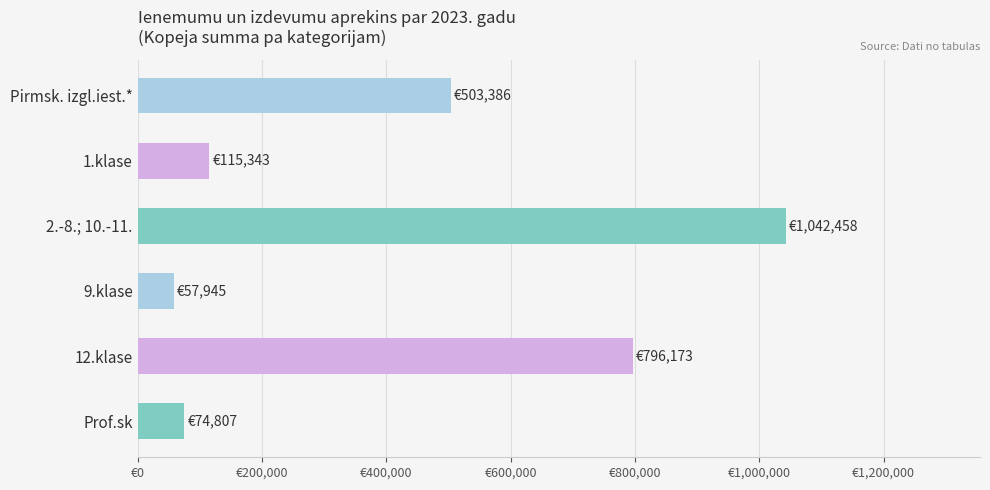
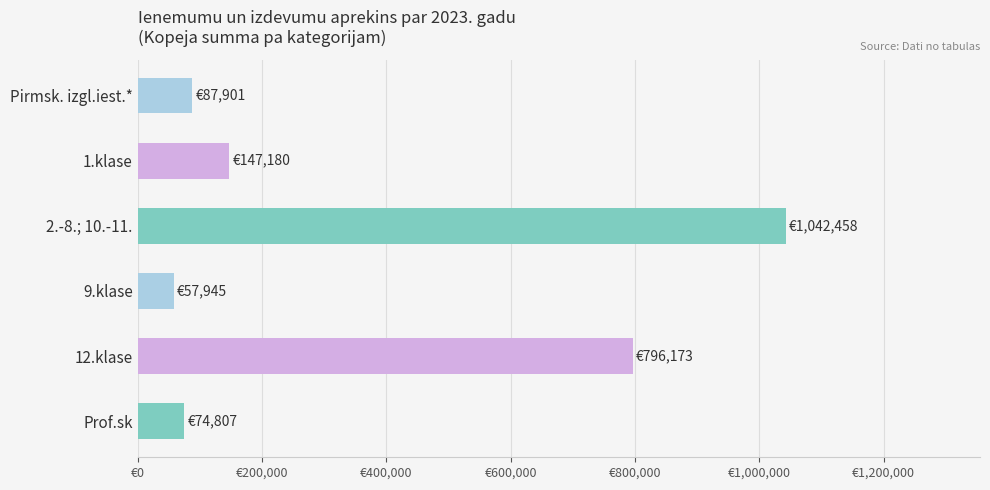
Pirmsk. izgl.iest.*: €503,386 -> €87,901
1.klase: €115,343 -> €147,180
